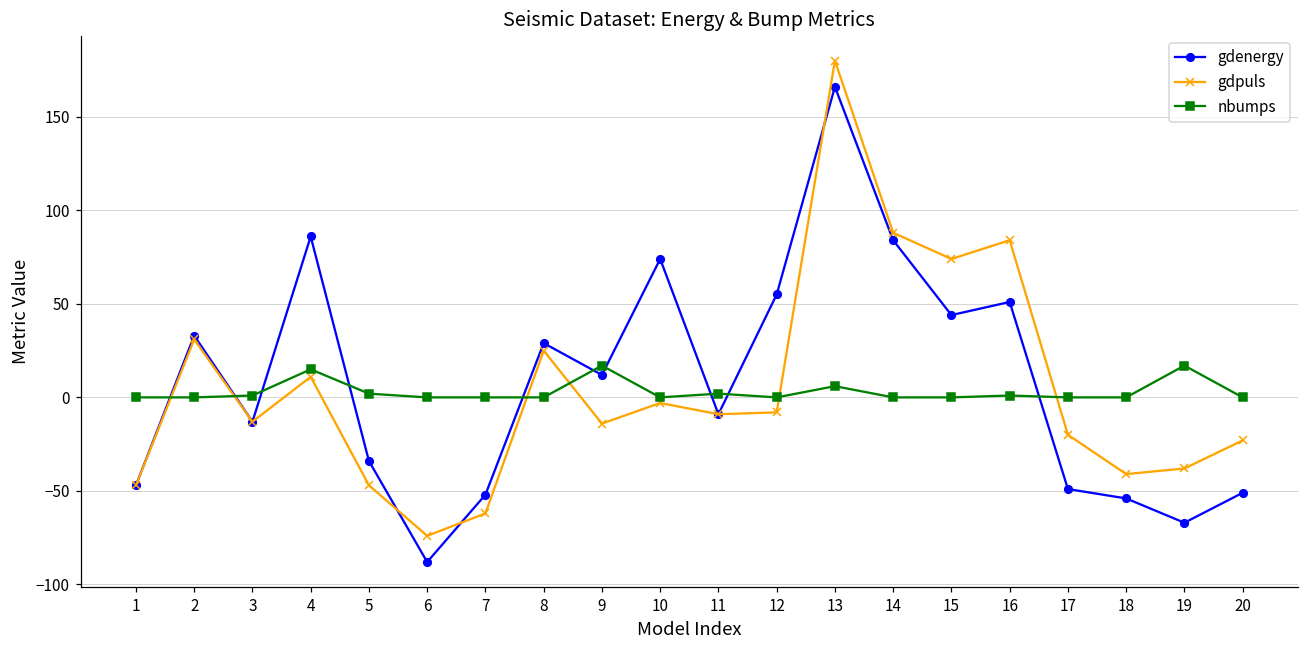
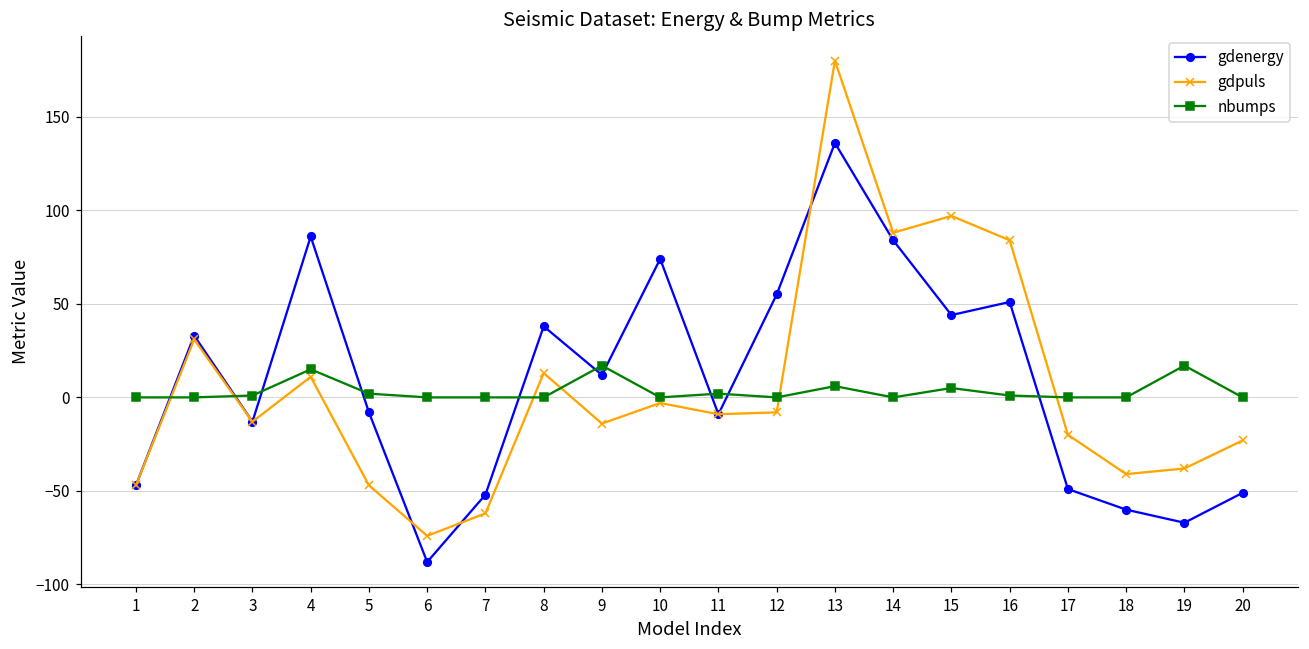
gdenergy, 5: -34 -> -8
gdenergy, 8: 29 -> 38
gdpuls, 8: 25 -> 13
gdenergy, 13: 166 -> 136
gdpuls, 15: 74 -> 97
nbumps, 15: 0 -> 5
gdenergy, 18: -54 -> -60
